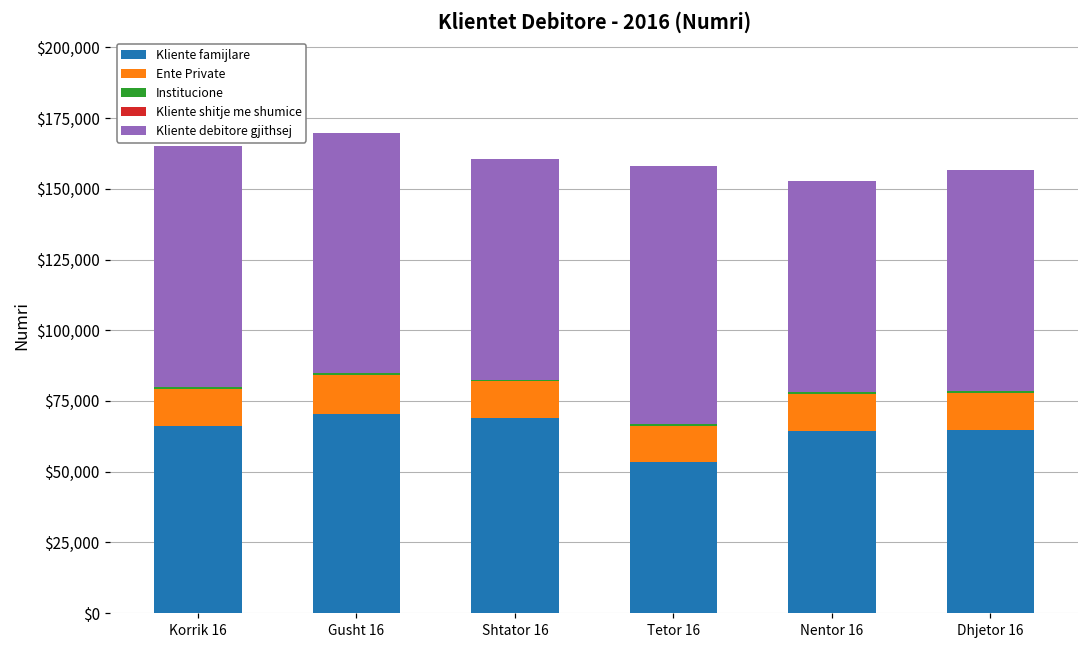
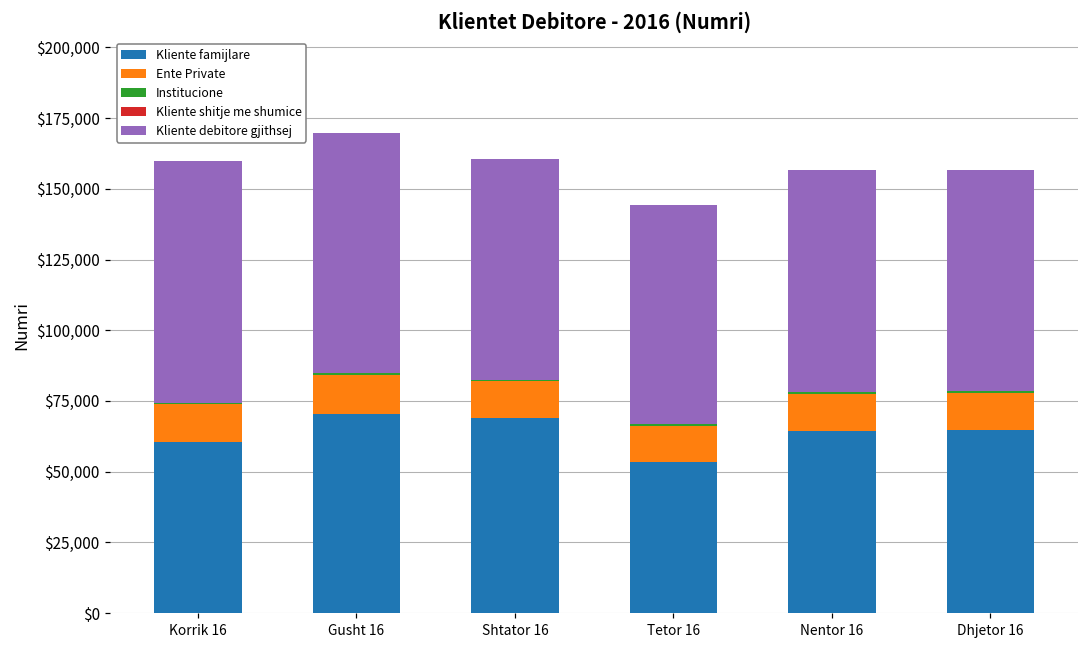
Kliente famijlare, Korrik 16: $66,000 -> $61,000
Kliente debitore gjithsej, Tetor 16: $91,000 -> $78,000
Kliente debitore gjithsej, Nentor 16: $75,000 -> $78,000
